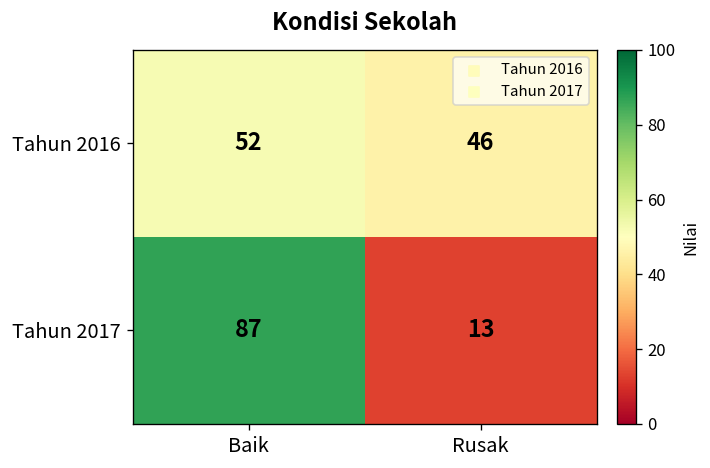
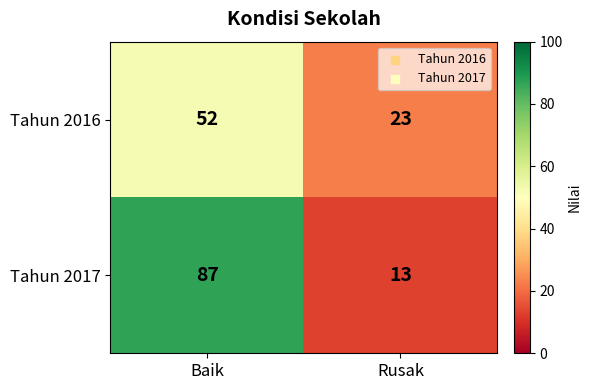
Tahun 2016, Rusak: 46 -> 23
